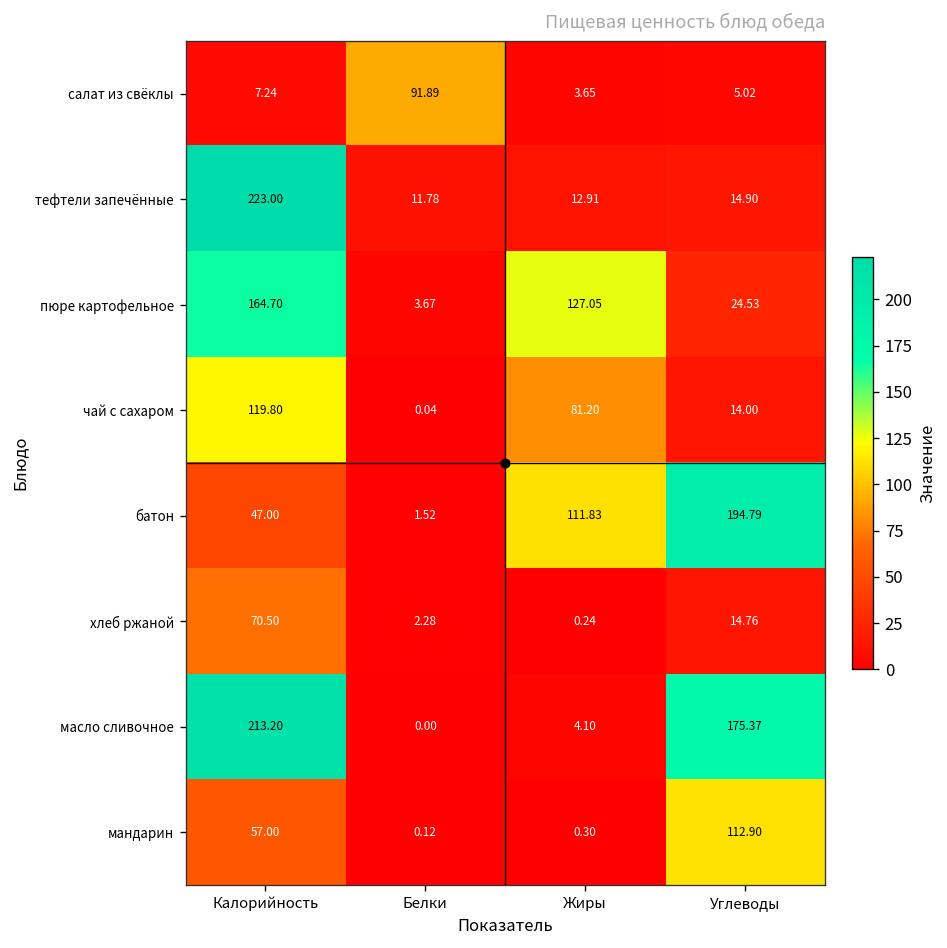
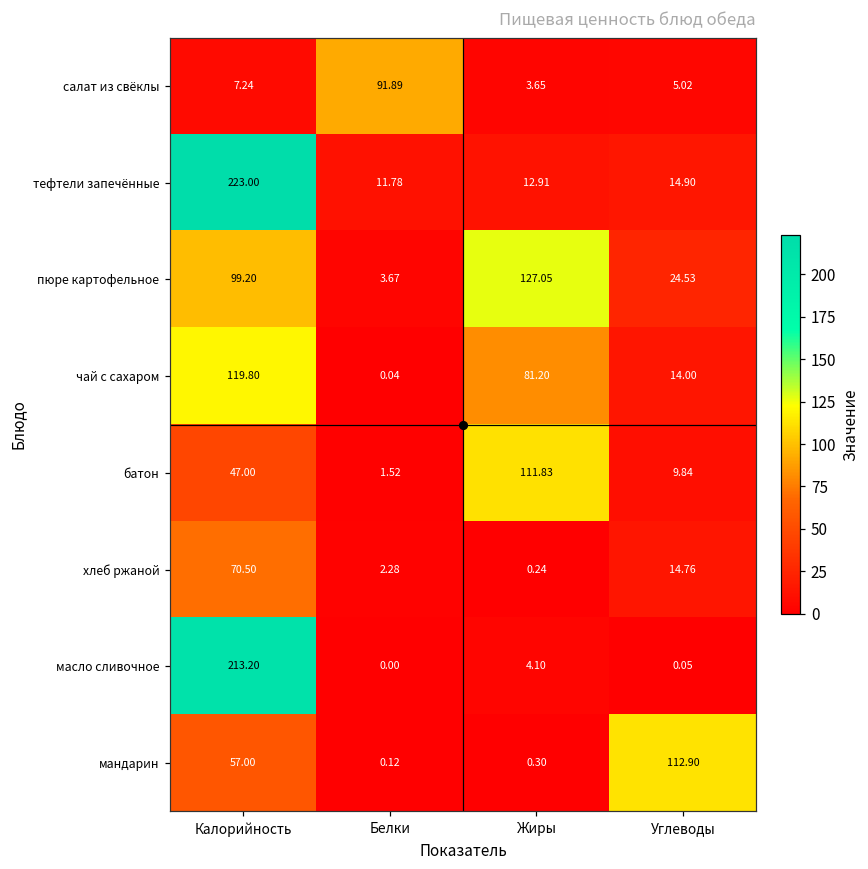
пюре картофельное, Калорийность: 164.70 -> 99.20
батон, Углеводы: 194.79 -> 9.84
масло сливочное, Углеводы: 175.37 -> 0.05
